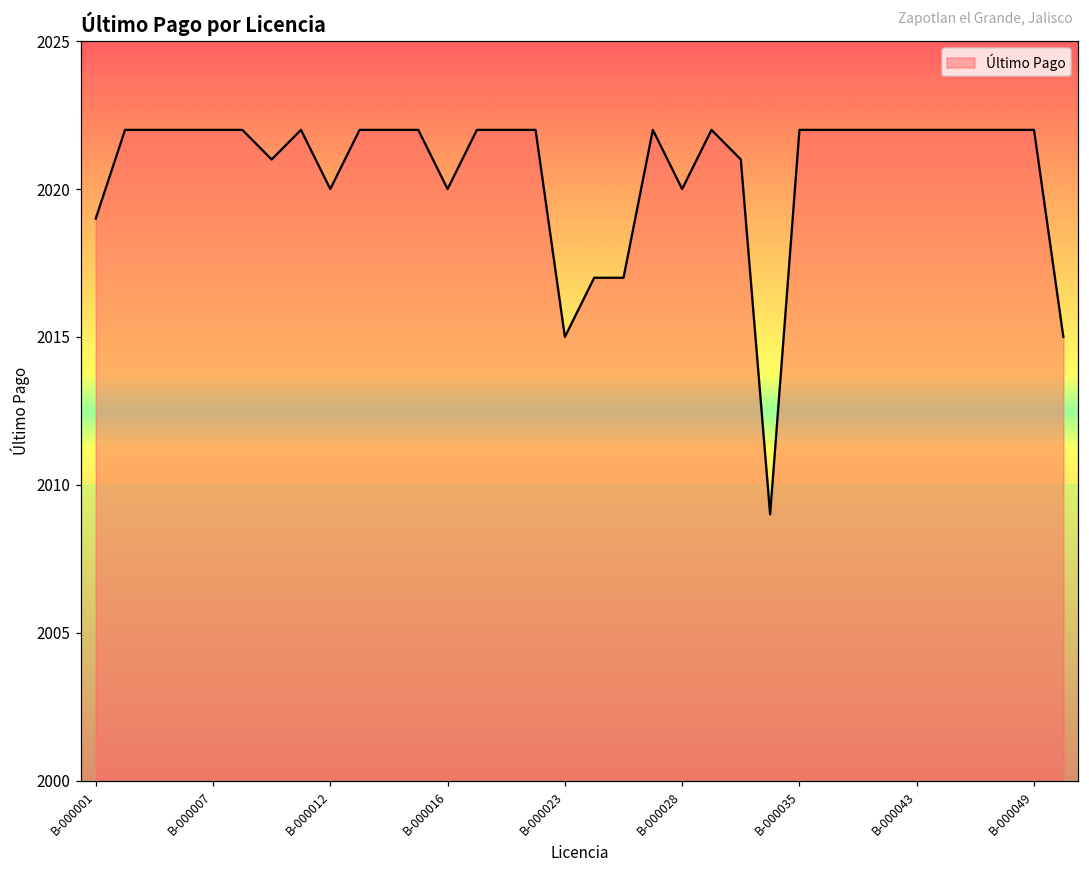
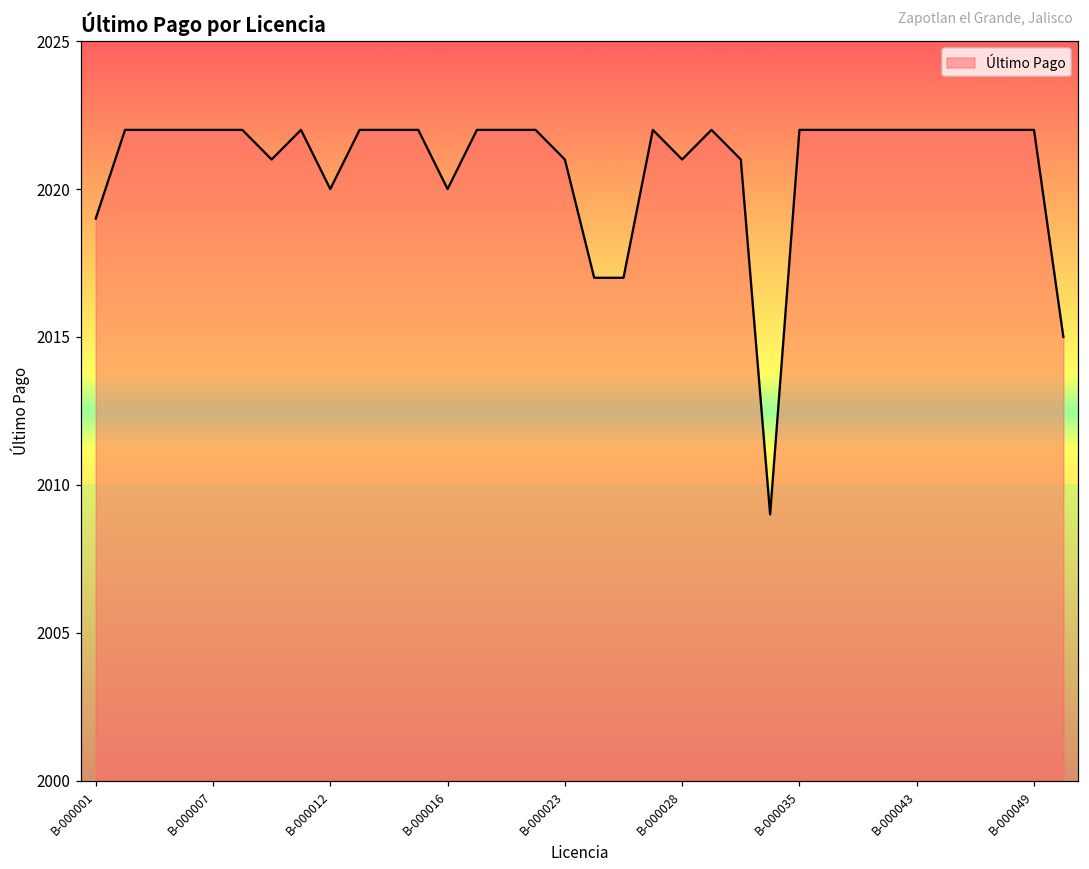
B-000023: 2015 -> 2021
B-000028: 2020 -> 2021
